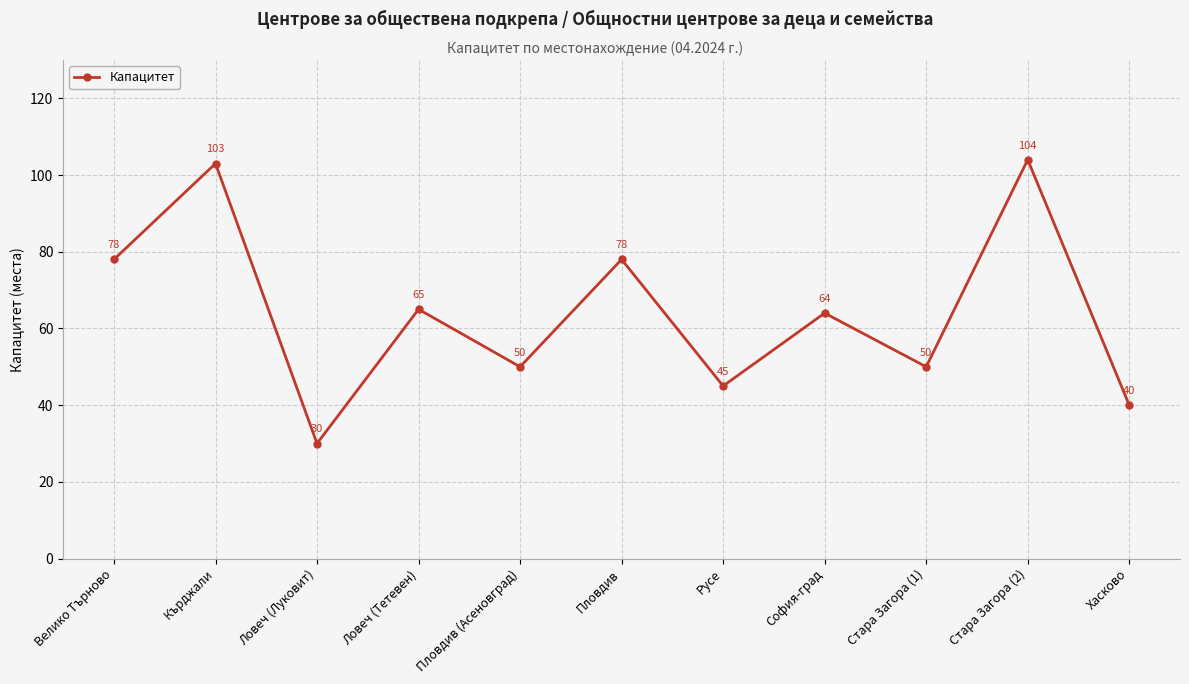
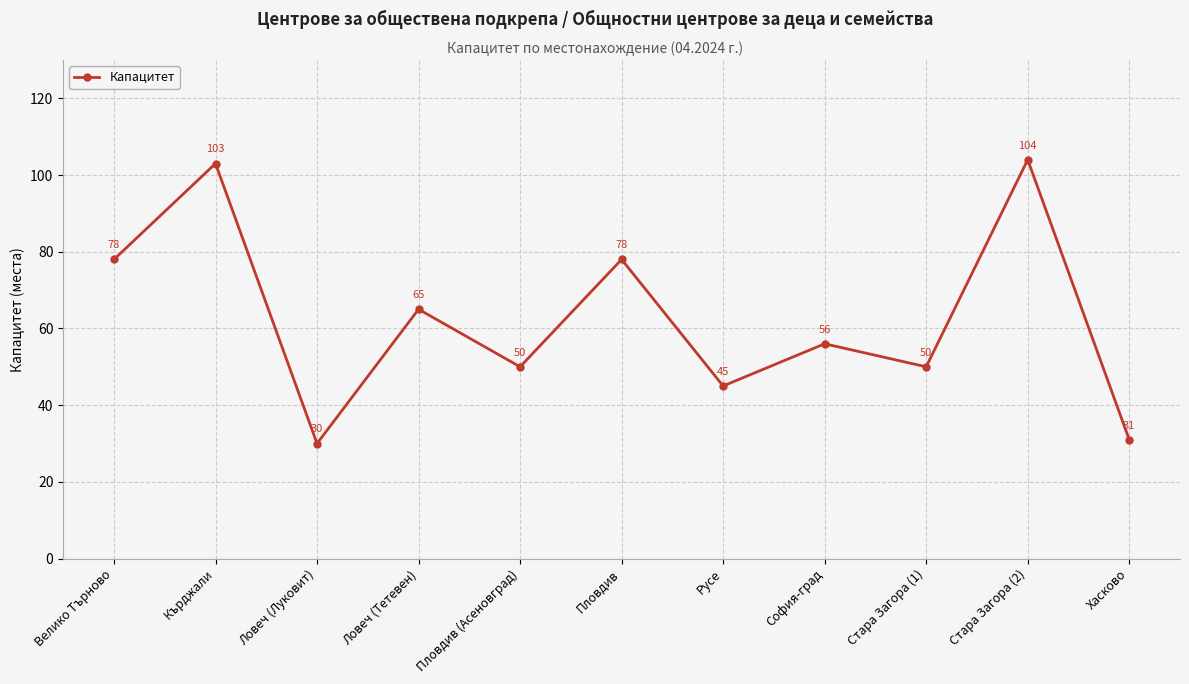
София-град: 64 -> 56
Хасково: 40 -> 31
